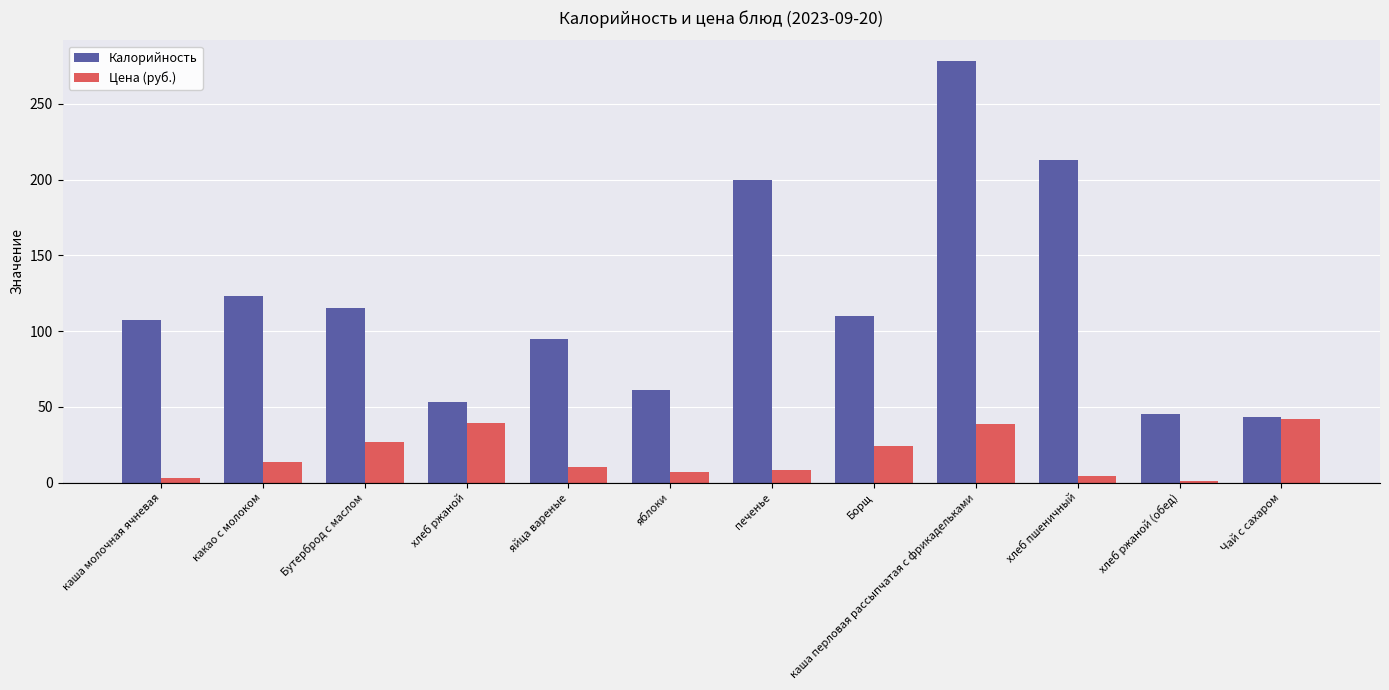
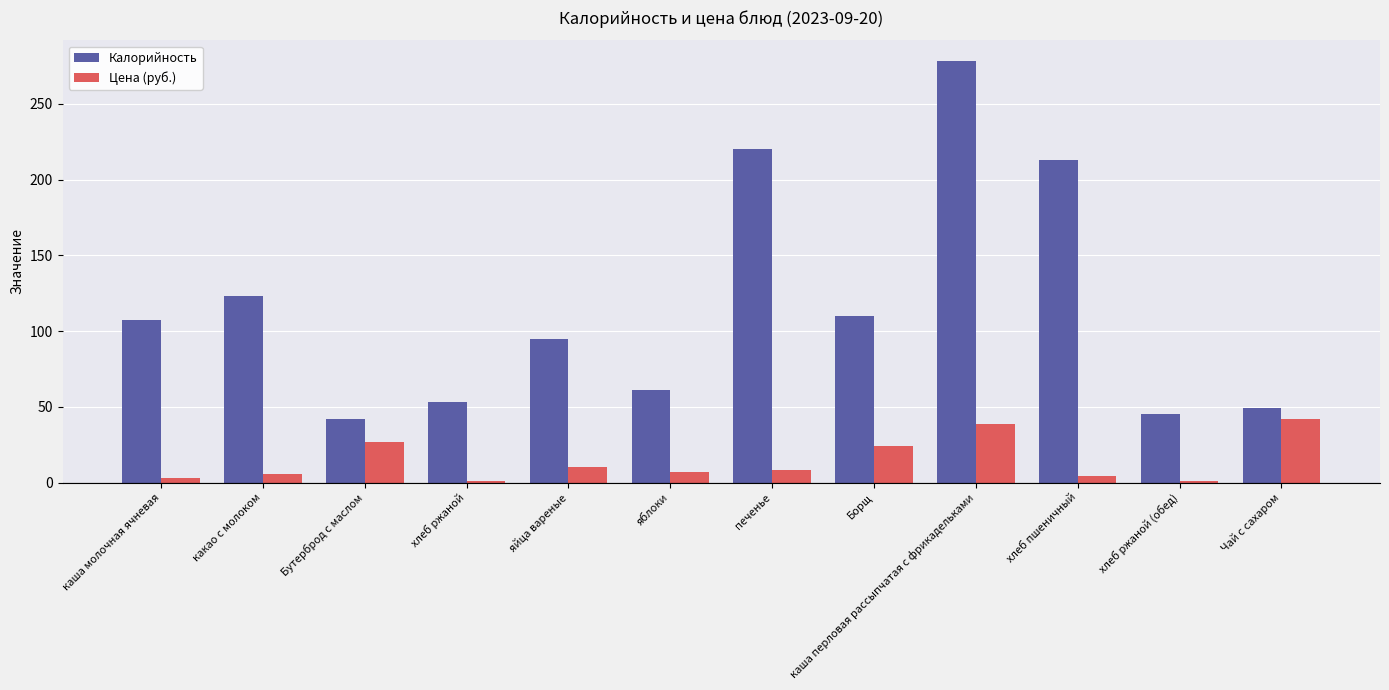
Цена (руб.), какао с молоком: 13 -> 6
Калорийность, Бутерброд с маслом: 115 -> 42
Цена (руб.), хлеб ржаной: 39 -> 1
Калорийность, печенье: 200 -> 220
Калорийность, Чай с сахаром: 43 -> 49
